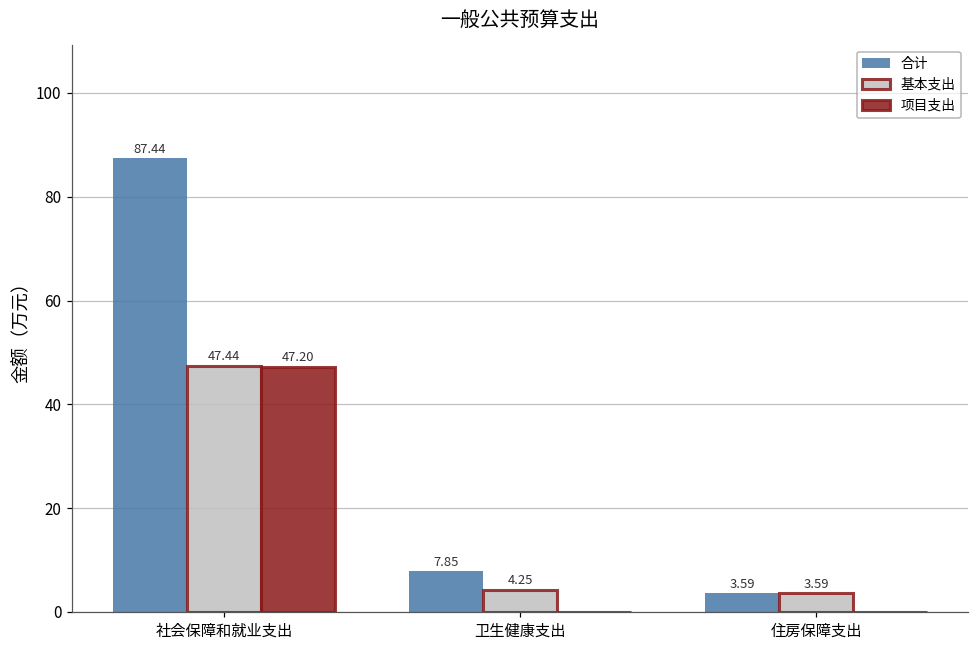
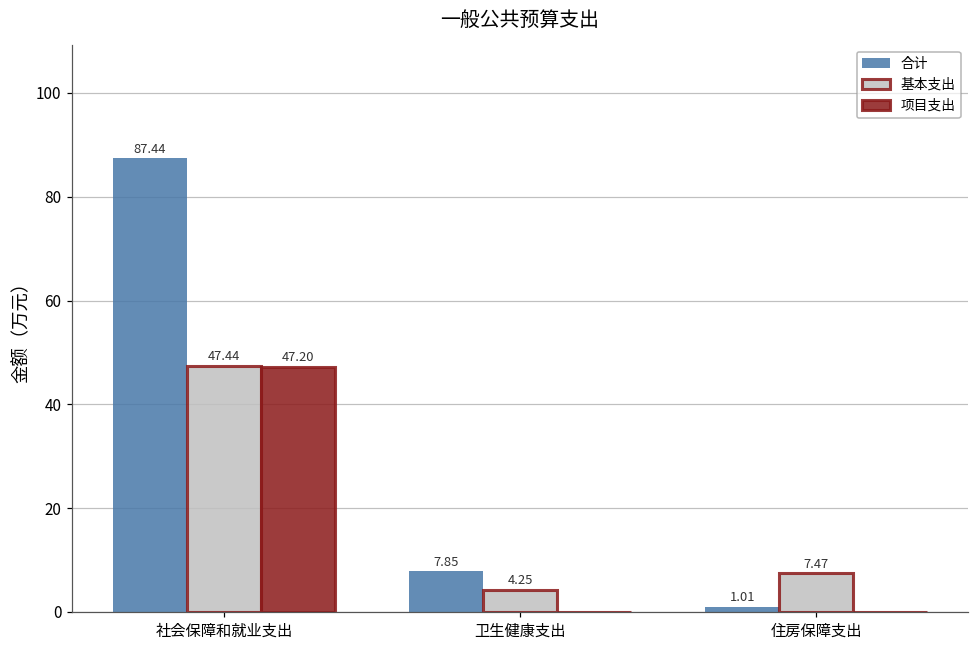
合计, 住房保障支出: 3.59 -> 1.01
基本支出, 住房保障支出: 3.59 -> 7.47
